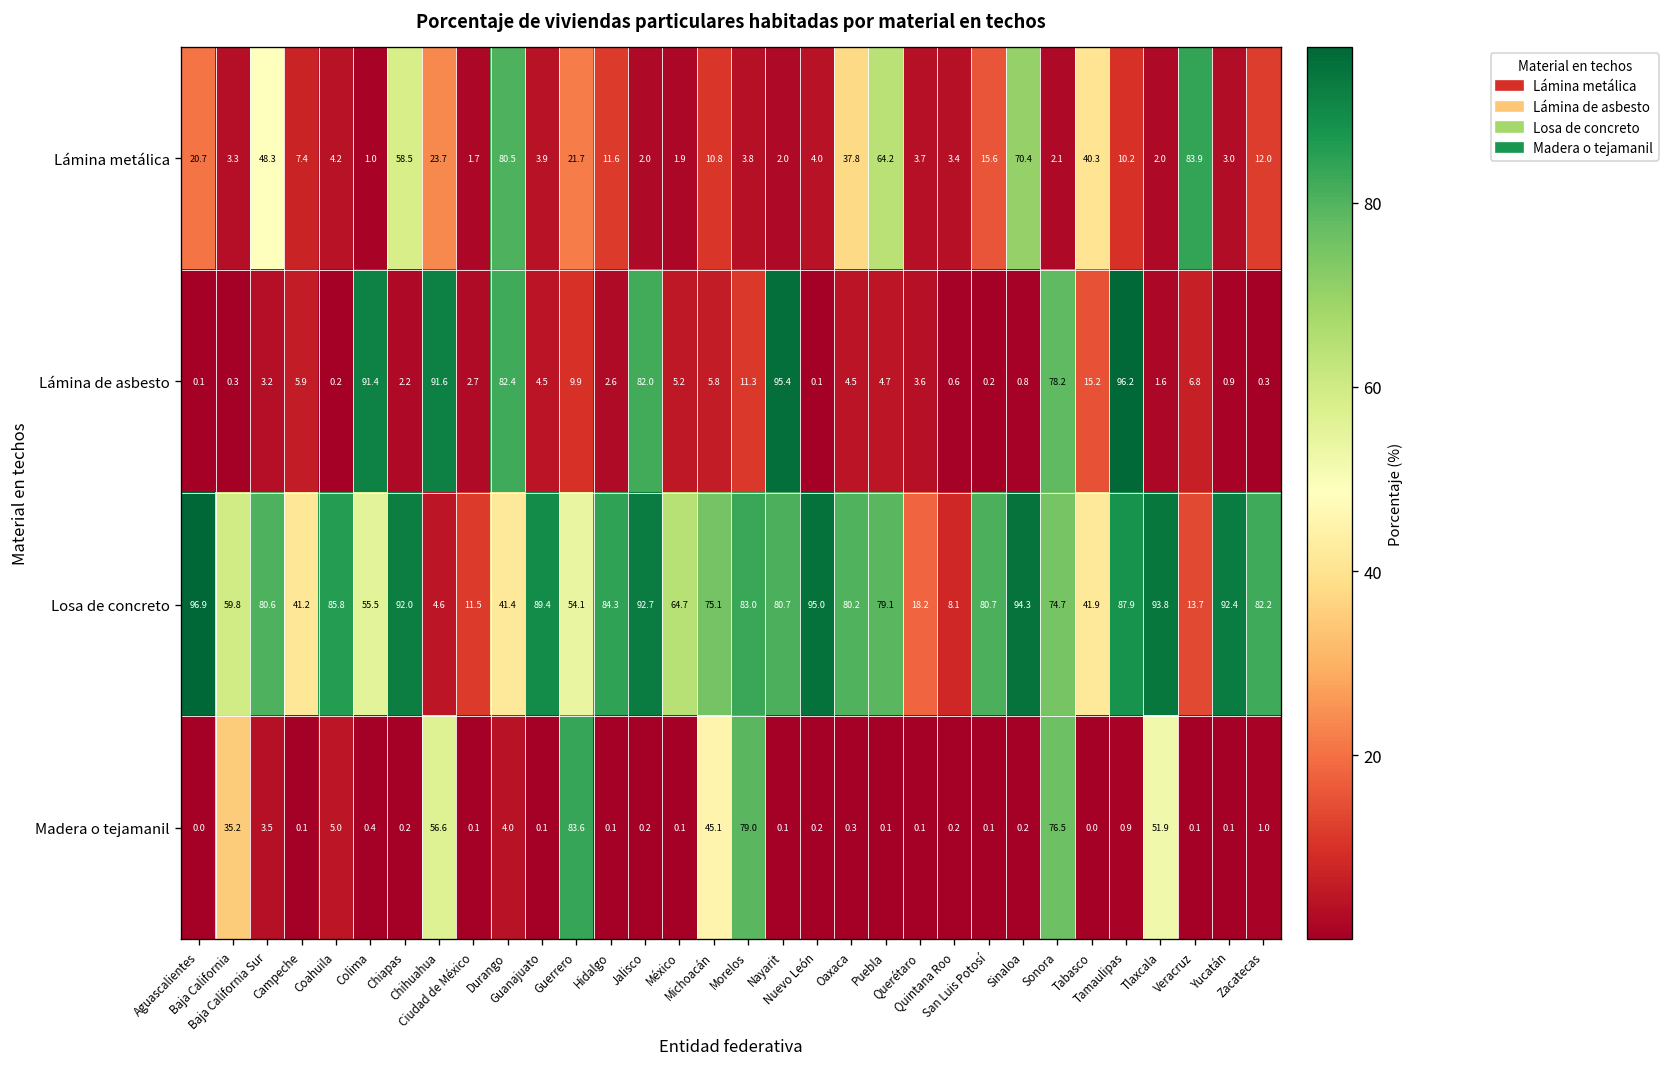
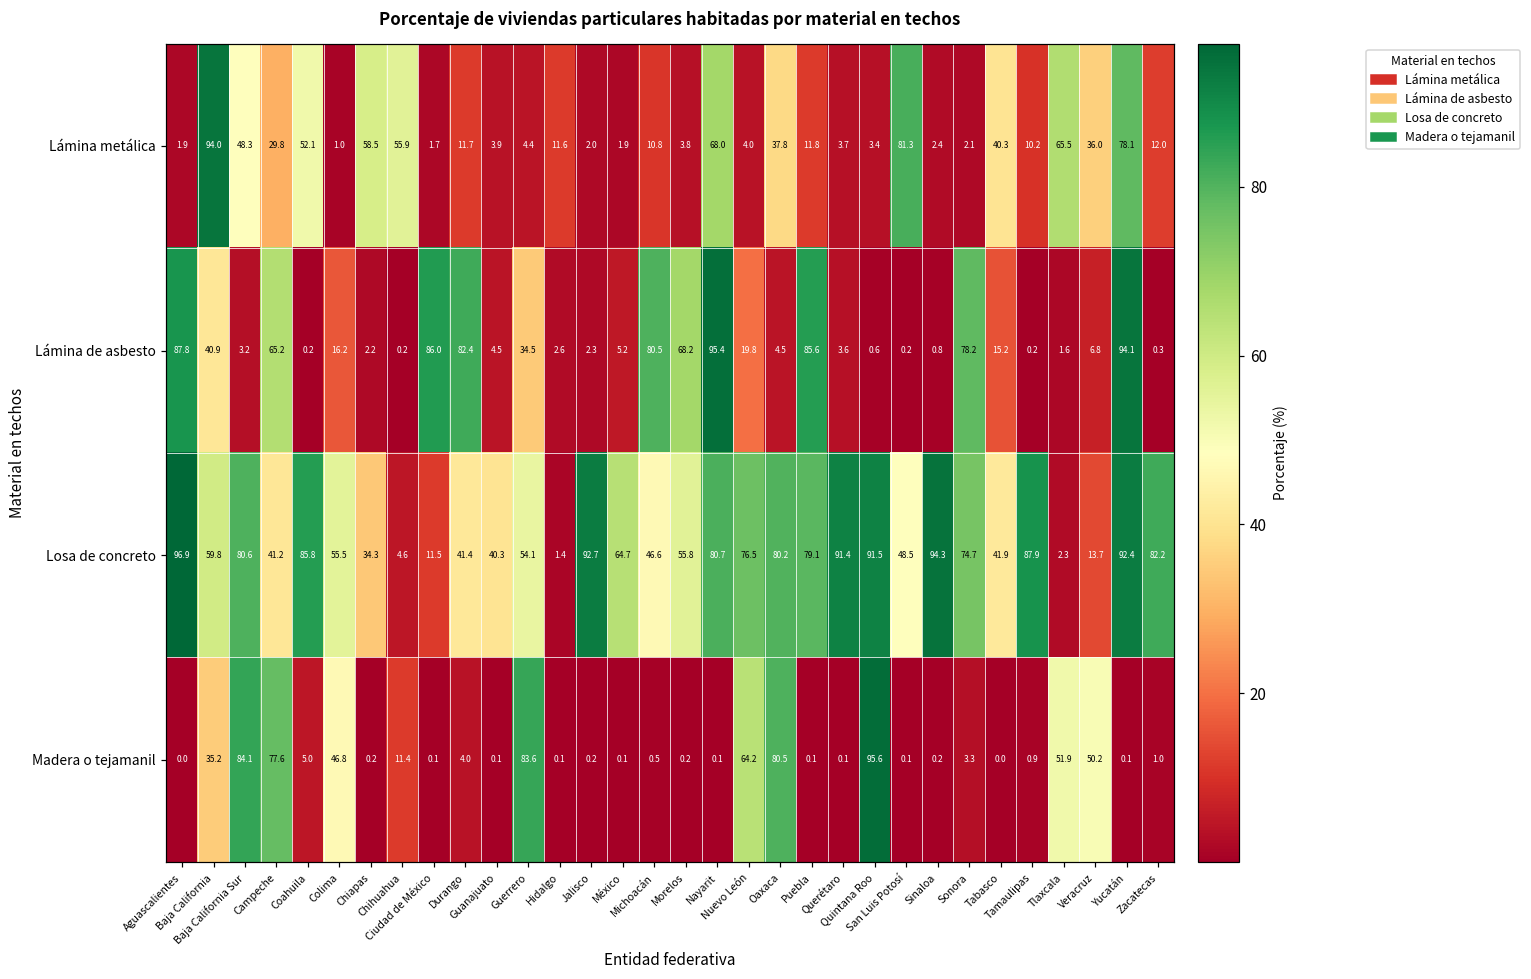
Lámina metálica, Aguascalientes: 20.7 -> 1.9
Lámina metálica, Baja California: 3.3 -> 94.0
Lámina metálica, Campeche: 7.4 -> 29.8
Lámina metálica, Coahuila: 4.2 -> 52.1
Lámina metálica, Chihuahua: 23.7 -> 55.9
Lámina metálica, Durango: 80.5 -> 11.7
Lámina metálica, Guerrero: 21.7 -> 4.4
Lámina metálica, Nayarit: 2.0 -> 68.0
Lámina metálica, Puebla: 64.2 -> 11.8
Lámina metálica, San Luis Potosí: 15.6 -> 81.3
Lámina metálica, Sinaloa: 70.4 -> 2.4
Lámina metálica, Tlaxcala: 2.0 -> 65.5
Lámina metálica, Veracruz: 83.9 -> 36.0
Lámina metálica, Yucatán: 3.0 -> 78.1
Lámina de asbesto, Aguascalientes: 0.1 -> 87.8
Lámina de asbesto, Baja California: 0.3 -> 40.9
Lámina de asbesto, Campeche: 5.9 -> 65.2
Lámina de asbesto, Colima: 91.4 -> 16.2
Lámina de asbesto, Chihuahua: 91.6 -> 0.2
Lámina de asbesto, Ciudad de México: 2.7 -> 86.0
Lámina de asbesto, Guerrero: 9.9 -> 34.5
Lámina de asbesto, Jalisco: 82.0 -> 2.3
Lámina de asbesto, Michoacán: 5.8 -> 80.5
Lámina de asbesto, Morelos: 11.3 -> 68.2
Lámina de asbesto, Nuevo León: 0.1 -> 19.8
Lámina de asbesto, Puebla: 4.7 -> 85.6
Lámina de asbesto, Tamaulipas: 96.2 -> 0.2
Lámina de asbesto, Yucatán: 0.9 -> 94.1
Losa de concreto, Chiapas: 92.0 -> 34.3
Losa de concreto, Guanajuato: 89.4 -> 40.3
Losa de concreto, Hidalgo: 84.3 -> 1.4
Losa de concreto, Michoacán: 75.1 -> 46.6
Losa de concreto, Morelos: 83.0 -> 55.8
Losa de concreto, Nuevo León: 95.0 -> 76.5
Losa de concreto, Querétaro: 18.2 -> 91.4
Losa de concreto, Quintana Roo: 8.1 -> 91.5
Losa de concreto, San Luis Potosí: 80.7 -> 48.5
Losa de concreto, Tlaxcala: 93.8 -> 2.3
Madera o tejamanil, Baja California Sur: 3.5 -> 84.1
Madera o tejamanil, Campeche: 0.1 -> 77.6
Madera o tejamanil, Colima: 0.4 -> 46.8
Madera o tejamanil, Chihuahua: 56.6 -> 11.4
Madera o tejamanil, Michoacán: 45.1 -> 0.5
Madera o tejamanil, Morelos: 79.0 -> 0.2
Madera o tejamanil, Nuevo León: 0.2 -> 64.2
Madera o tejamanil, Oaxaca: 0.3 -> 80.5
Madera o tejamanil, Quintana Roo: 0.2 -> 95.6
Madera o tejamanil, Sonora: 76.5 -> 3.3
Madera o tejamanil, Veracruz: 0.1 -> 50.2
